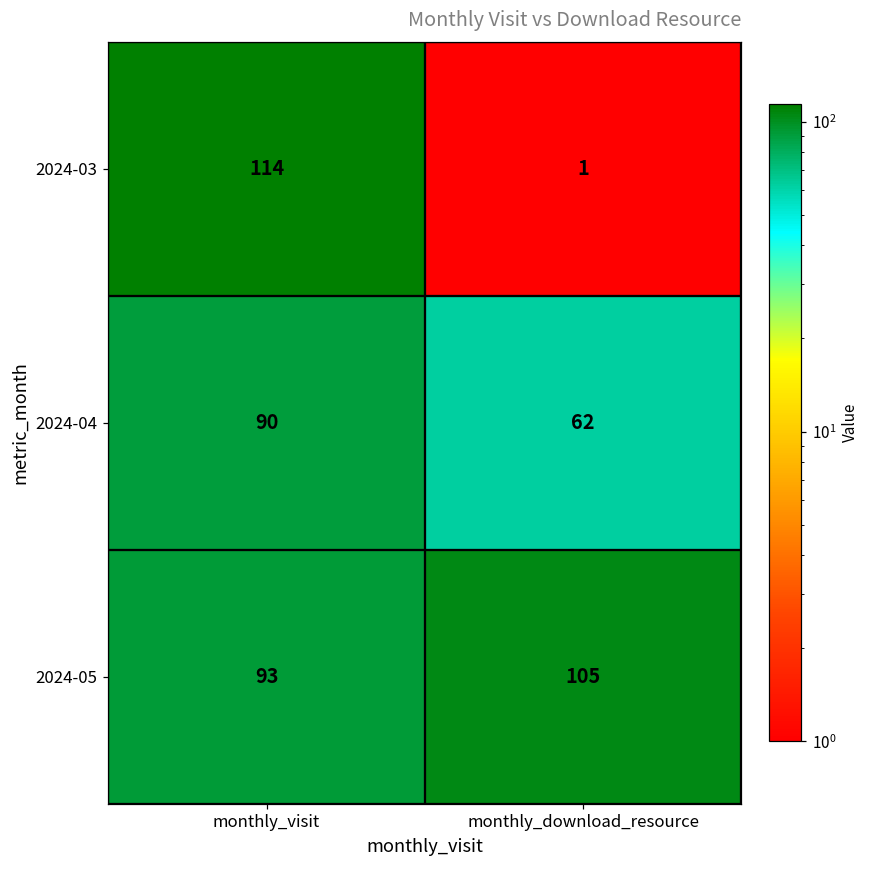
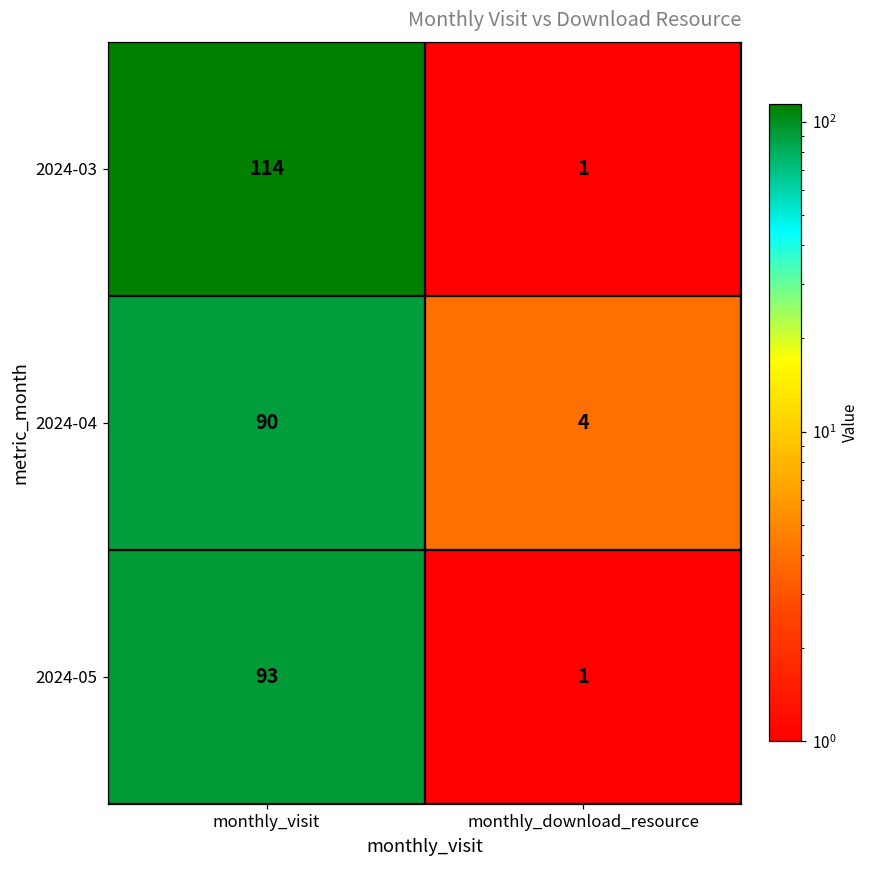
2024-04, monthly_download_resource: 62 -> 4
2024-05, monthly_download_resource: 105 -> 1
